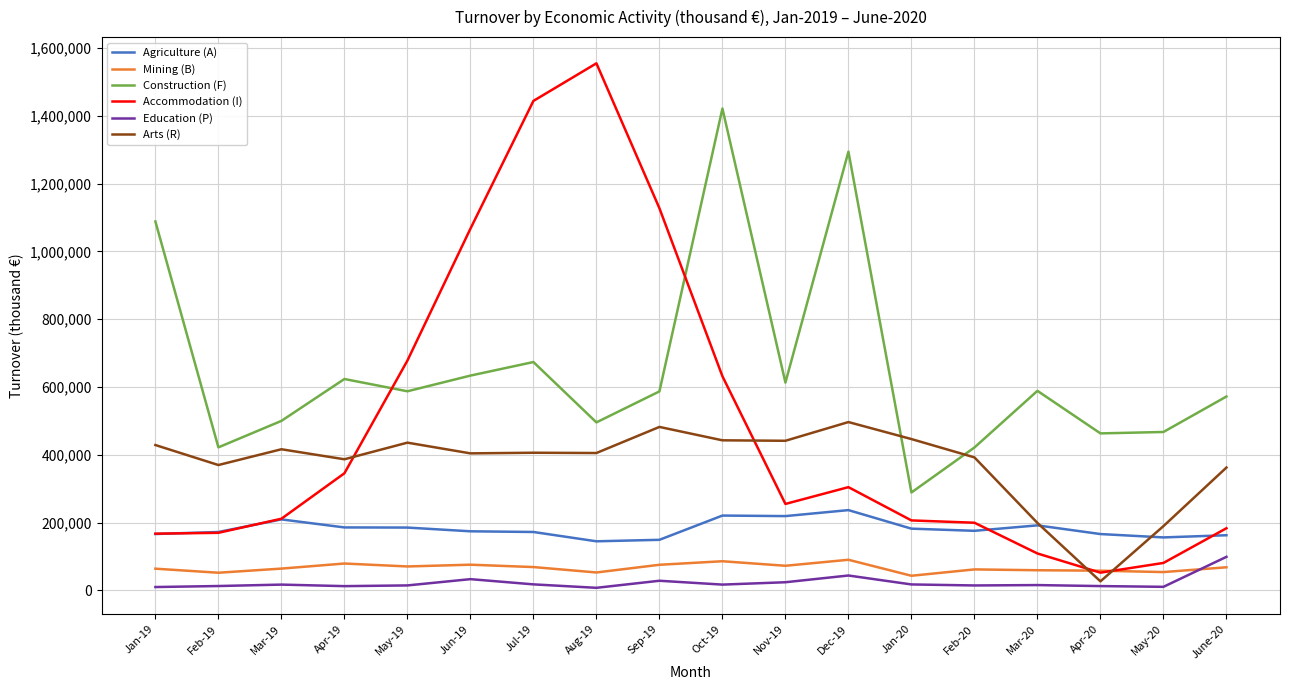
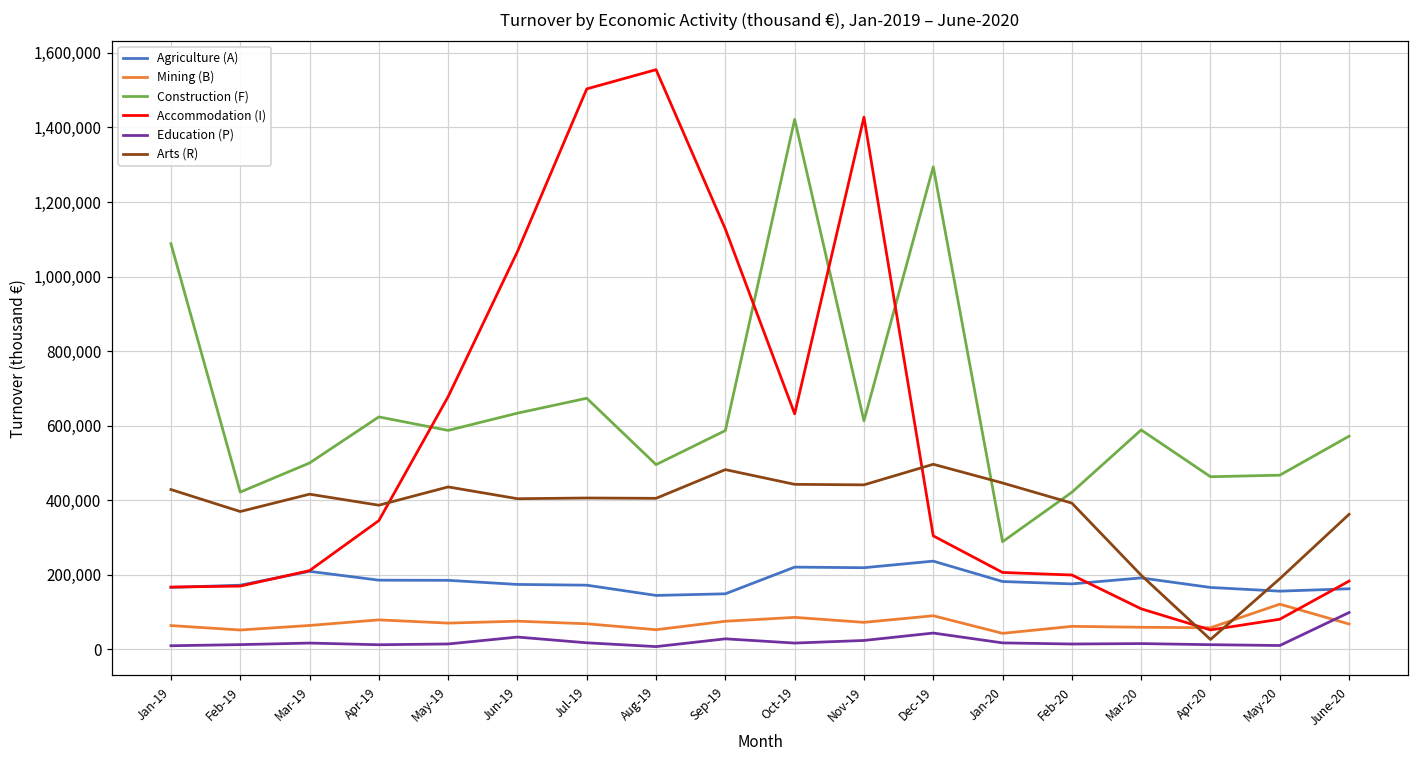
Accommodation (I), Jul-19: 1,440,000 -> 1,500,000
Accommodation (I), Nov-19: 250,000 -> 1,430,000
Mining (B), May-20: 50,000 -> 120,000
